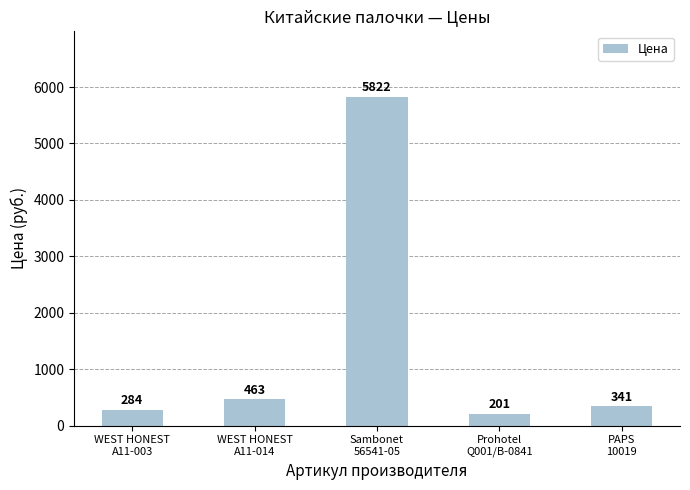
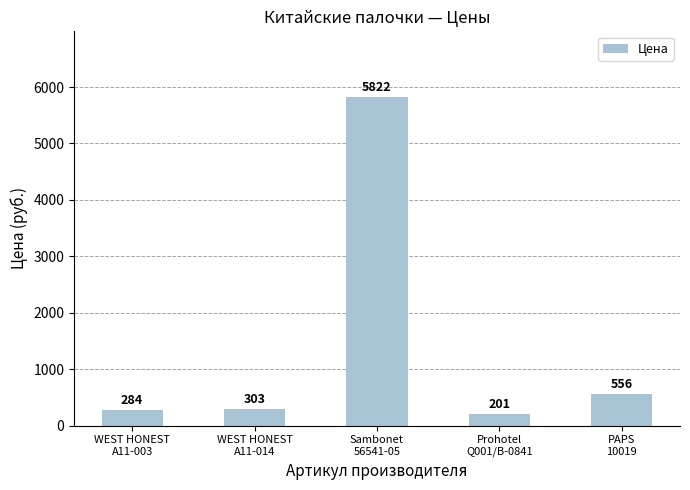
WEST HONEST A11-014: 463 -> 303
PAPS 10019: 341 -> 556
